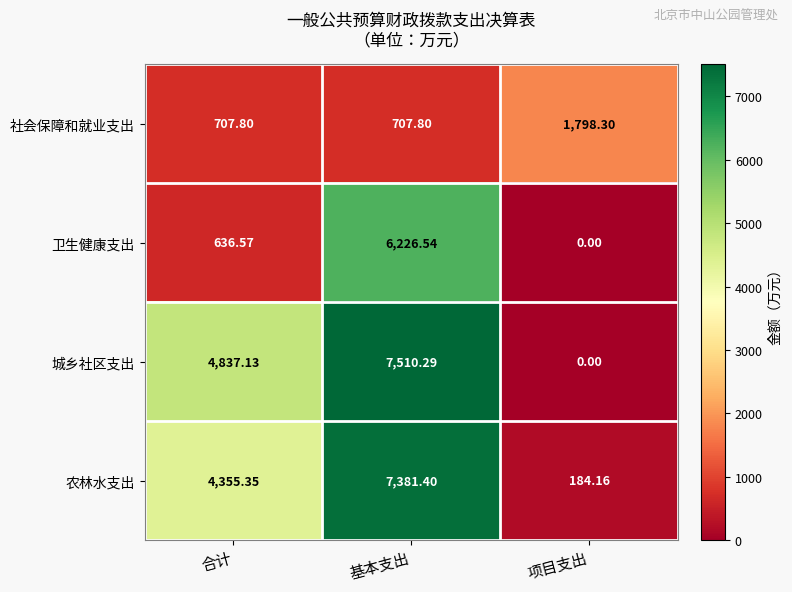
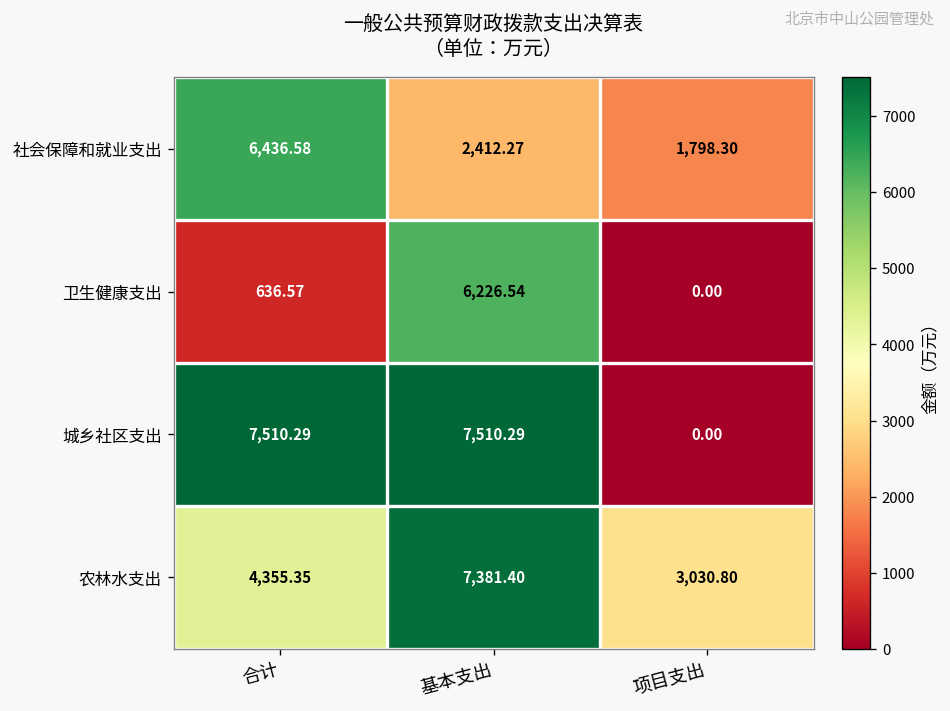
社会保障和就业支出, 合计: 707.80 -> 6,436.58
社会保障和就业支出, 基本支出: 707.80 -> 2,412.27
城乡社区支出, 合计: 4,837.13 -> 7,510.29
农林水支出, 项目支出: 184.16 -> 3,030.80
